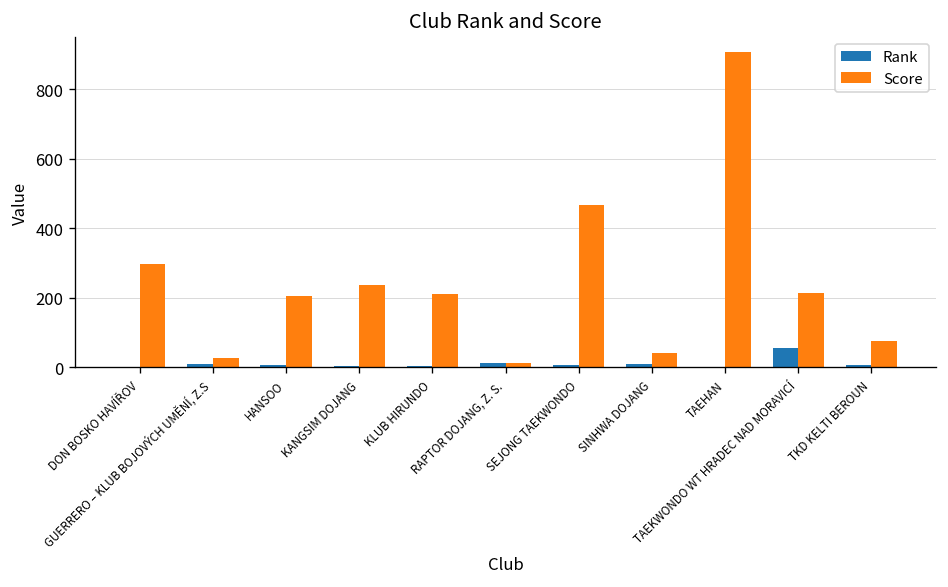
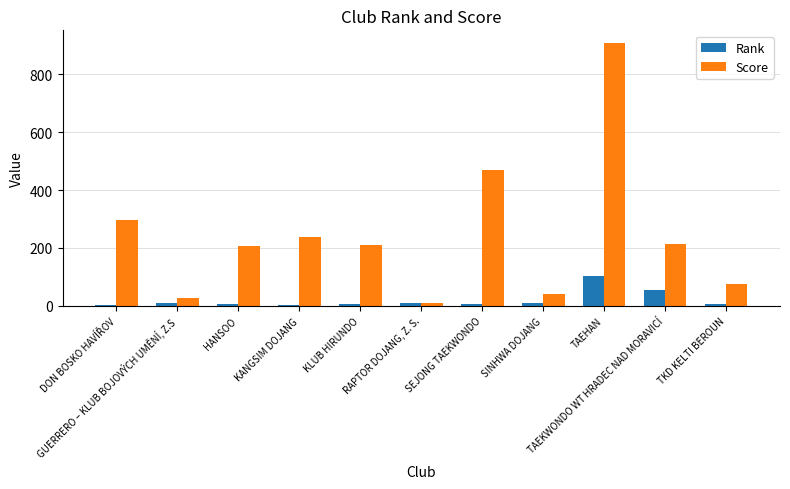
Rank, TAEHAN: 0 -> 100
